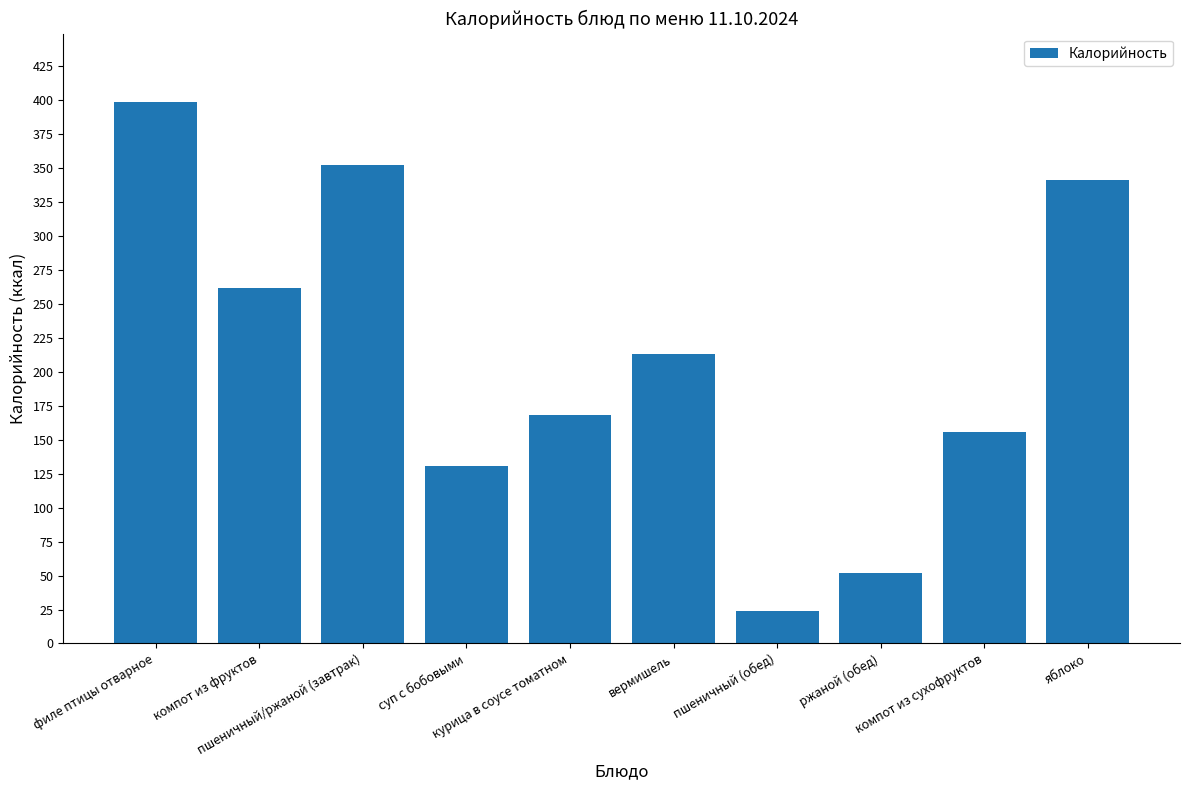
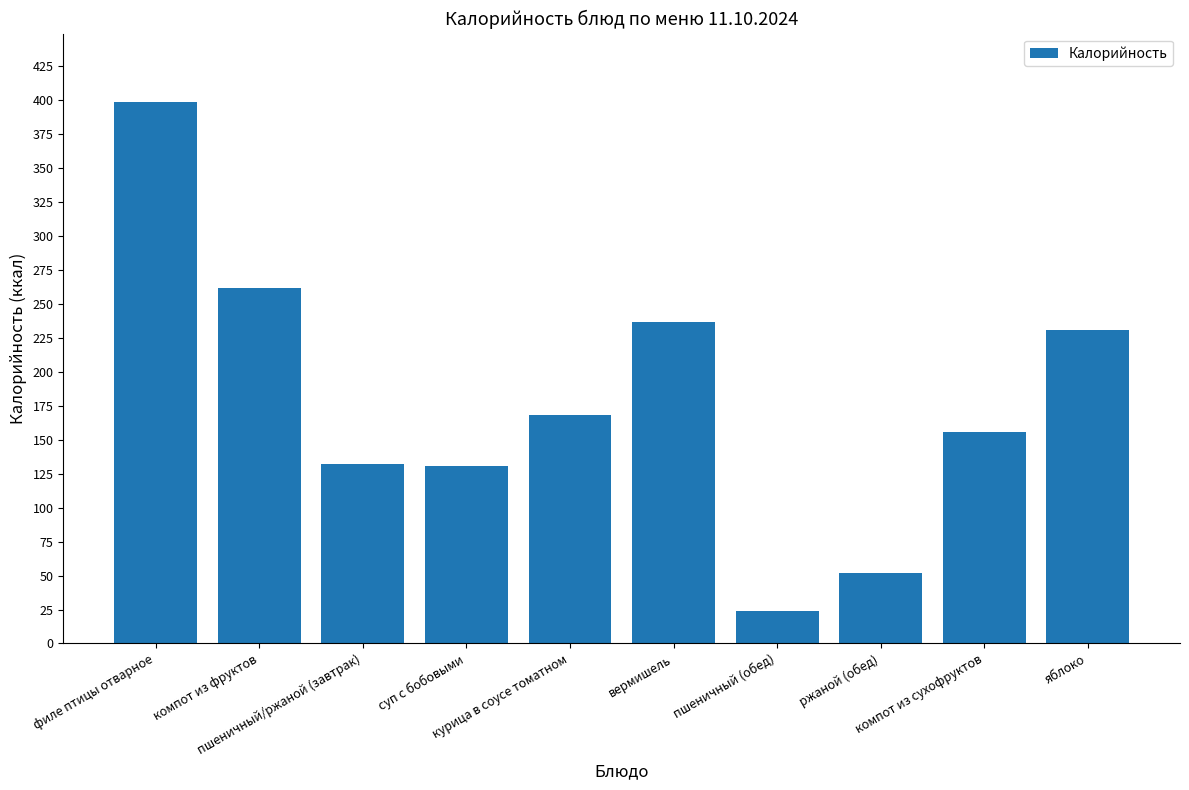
пшеничный/ржаной (завтрак): 352 -> 132
вермишель: 213 -> 237
яблоко: 341 -> 231
